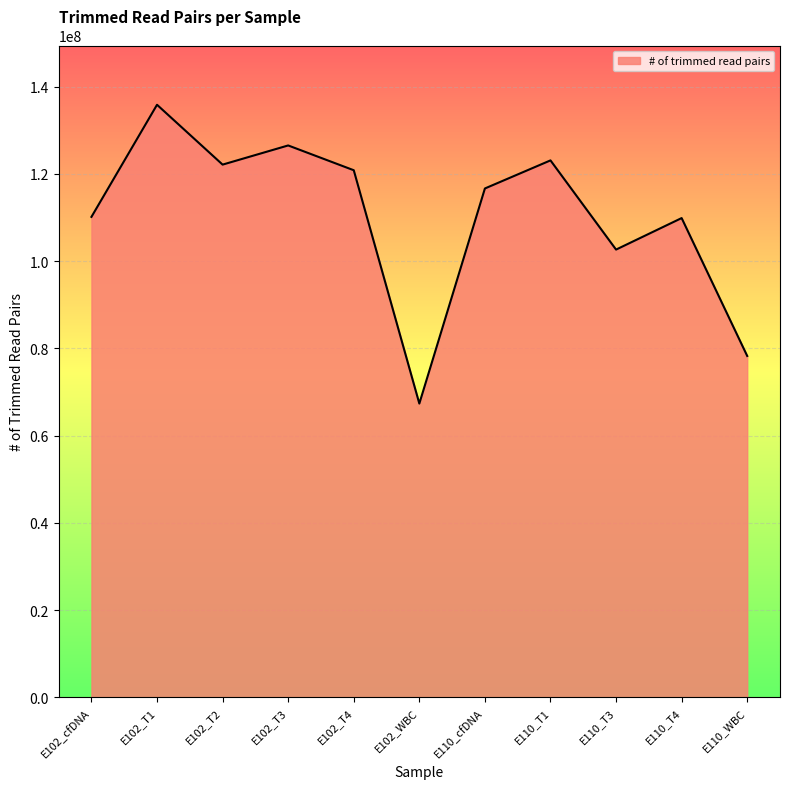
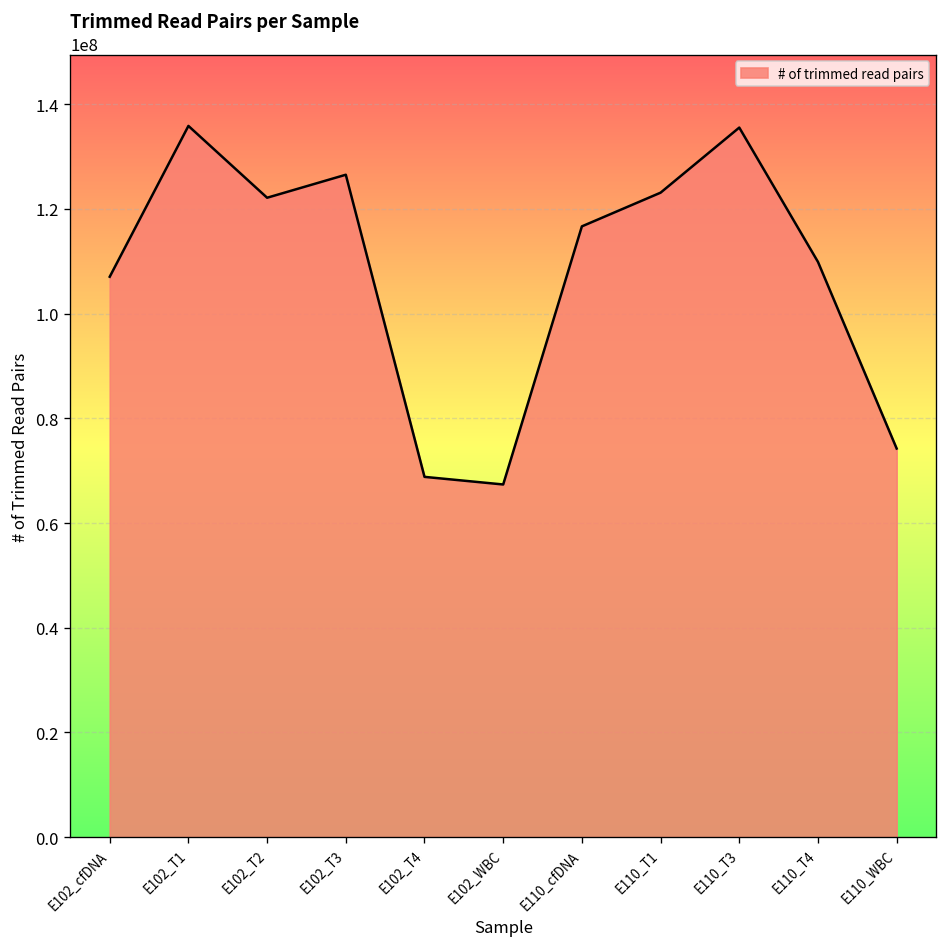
E102_cfDNA: 110000000 -> 107000000
E102_T4: 121000000 -> 69000000
E110_T3: 103000000 -> 136000000
E110_WBC: 78000000 -> 74000000
